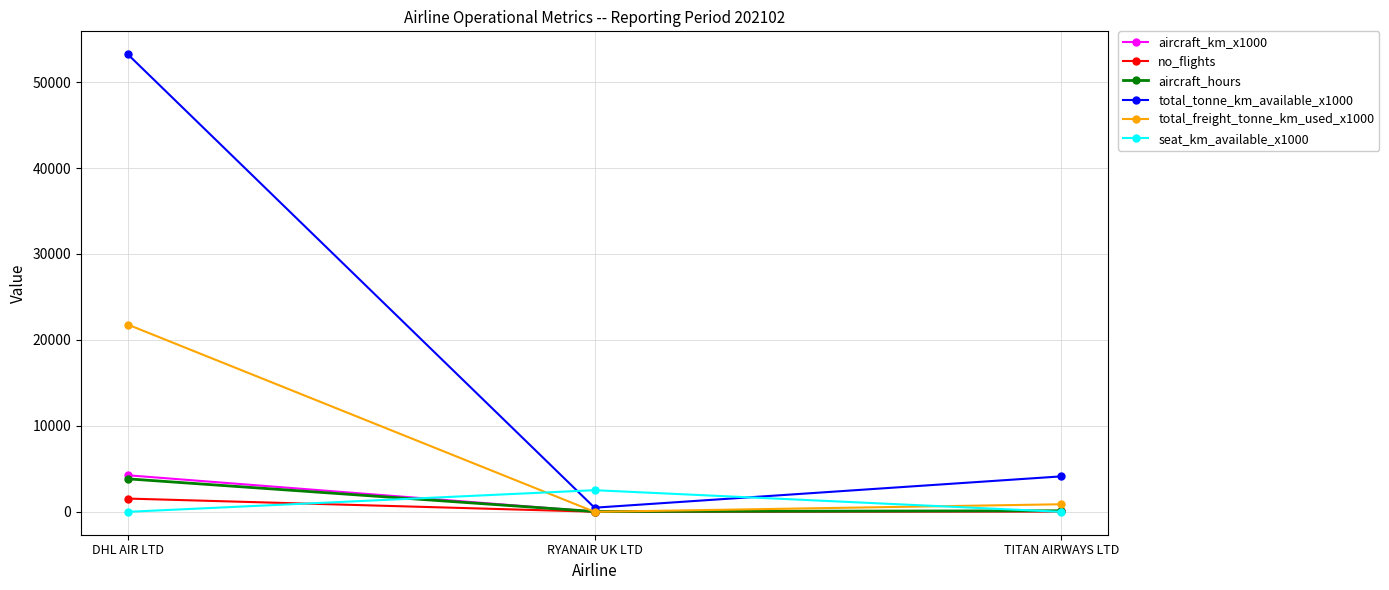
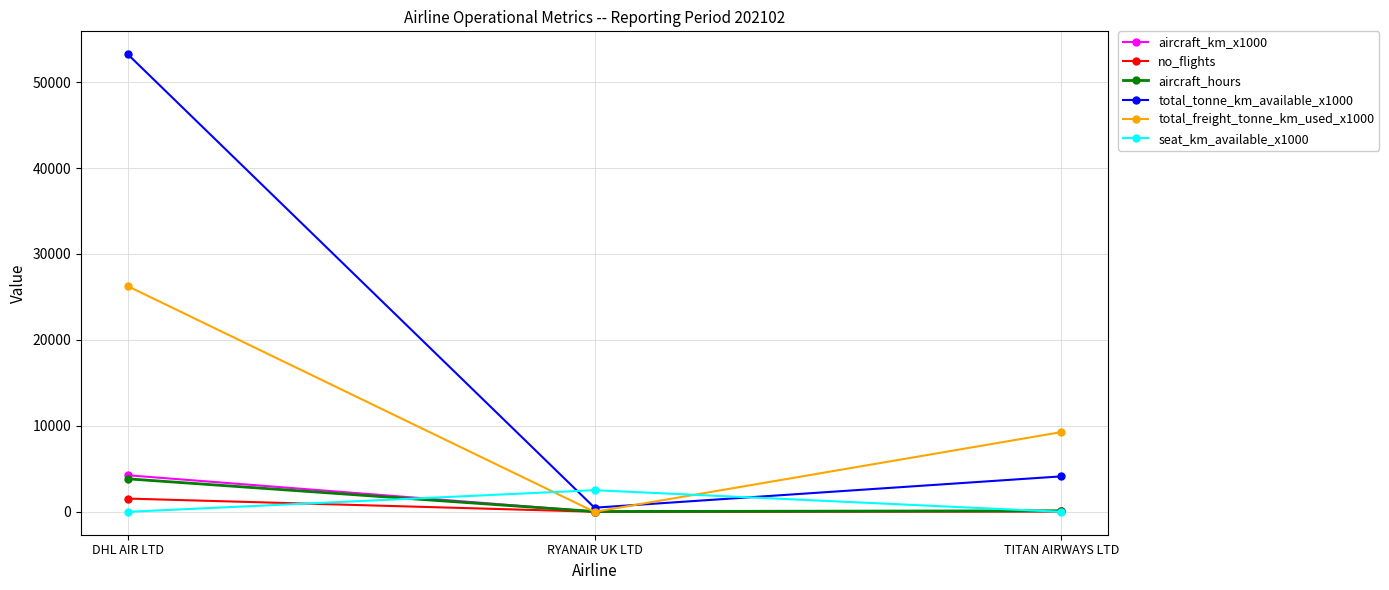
total_freight_tonne_km_used_x1000, DHL AIR LTD: 22000 -> 26000
total_freight_tonne_km_used_x1000, TITAN AIRWAYS LTD: 1000 -> 9000
